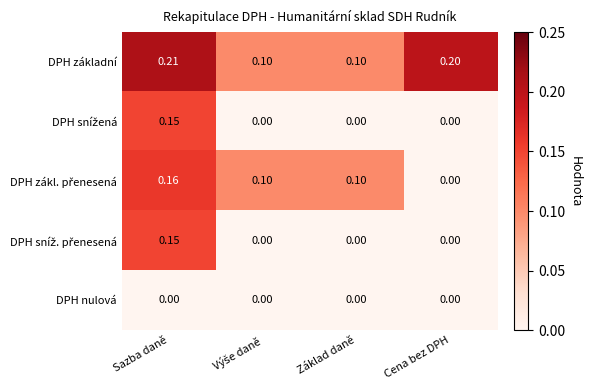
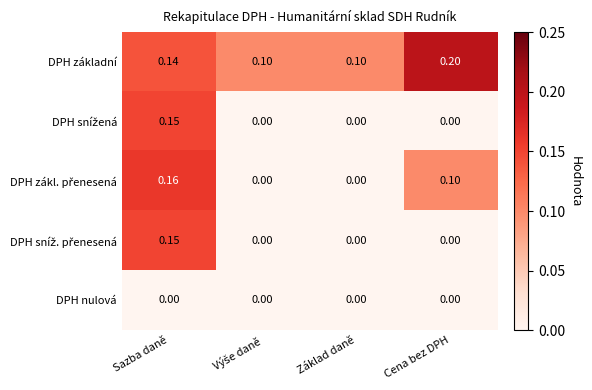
DPH základní, Sazba daně: 0.21 -> 0.14
DPH zákl. přenesená, Výše daně: 0.10 -> 0.00
DPH zákl. přenesená, Základ daně: 0.10 -> 0.00
DPH zákl. přenesená, Cena bez DPH: 0.00 -> 0.10
